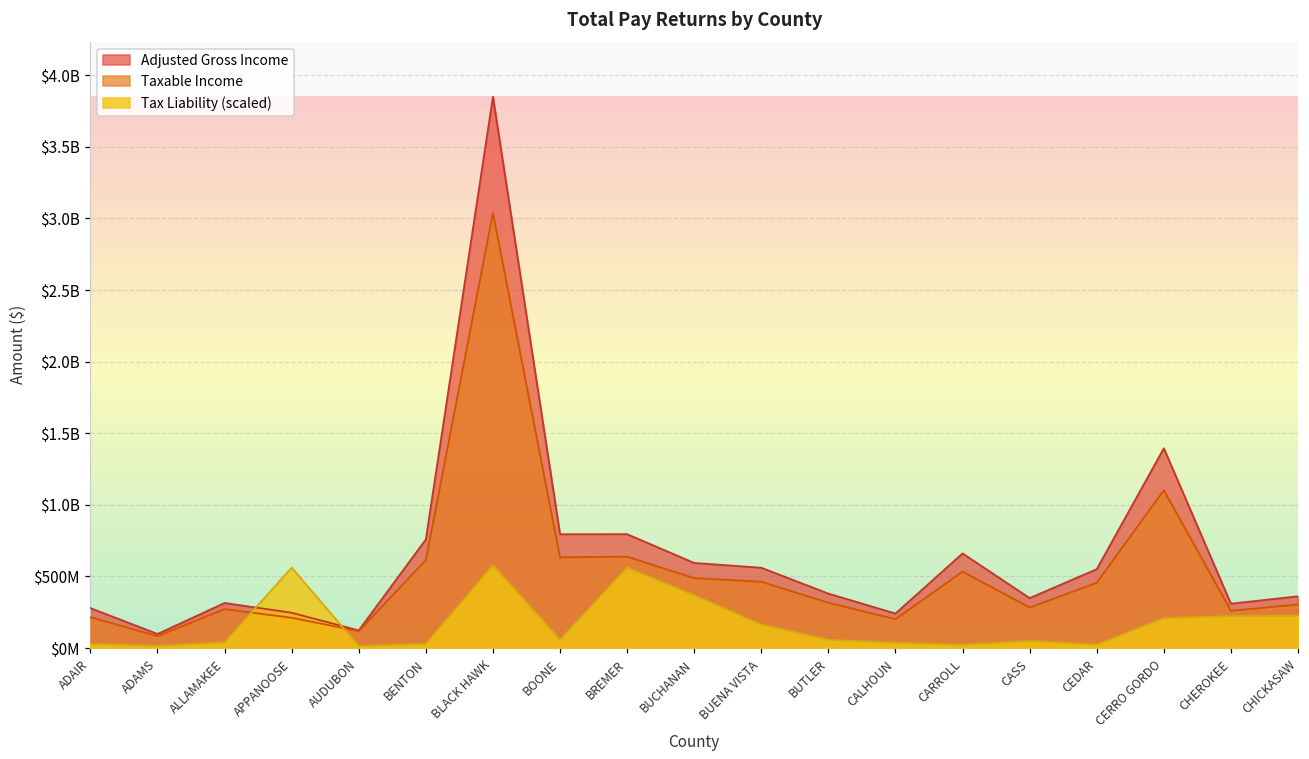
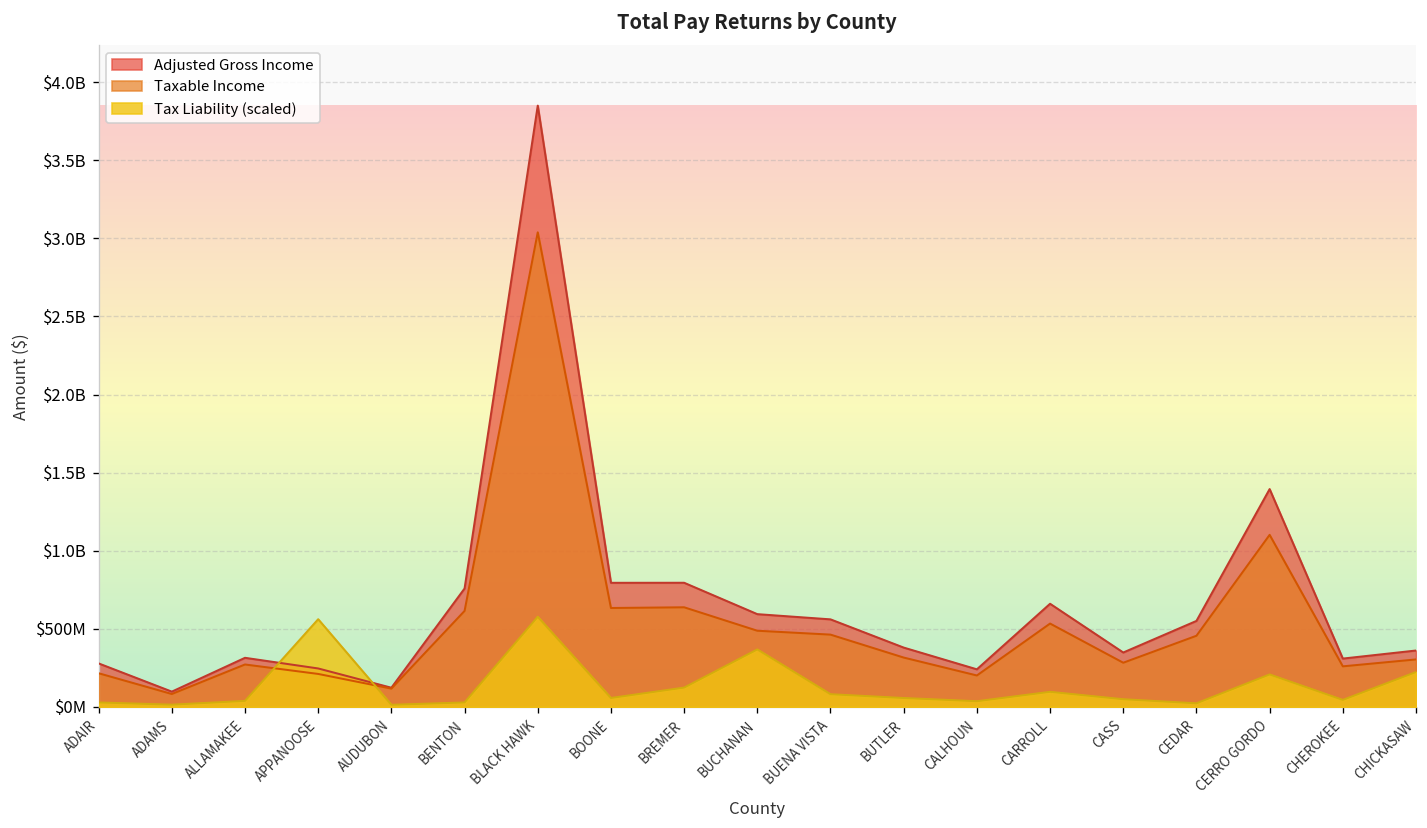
Tax Liability (scaled), BREMER: $560000000 -> $120000000
Tax Liability (scaled), BUENA VISTA: $160000000 -> $80000000
Tax Liability (scaled), CARROLL: $20000000 -> $100000000
Tax Liability (scaled), CHEROKEE: $220000000 -> $50000000
